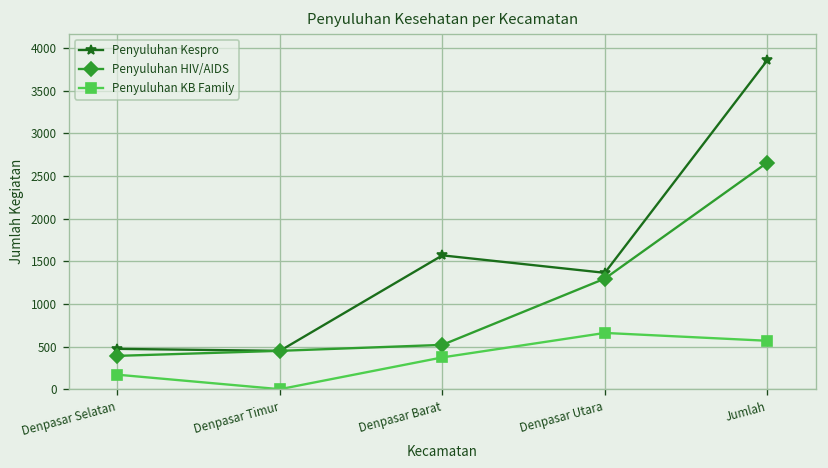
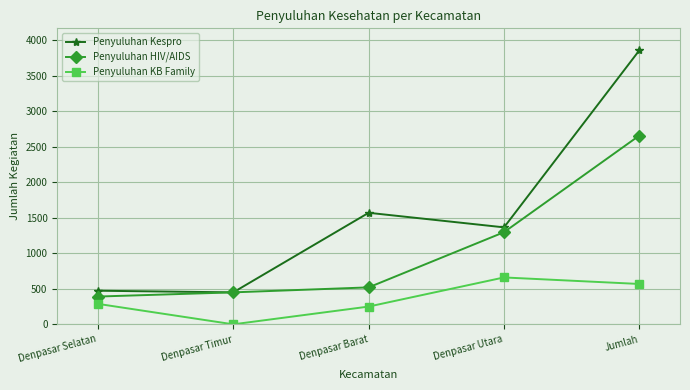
Penyuluhan KB Family, Denpasar Selatan: 200 -> 300
Penyuluhan KB Family, Denpasar Barat: 400 -> 300
